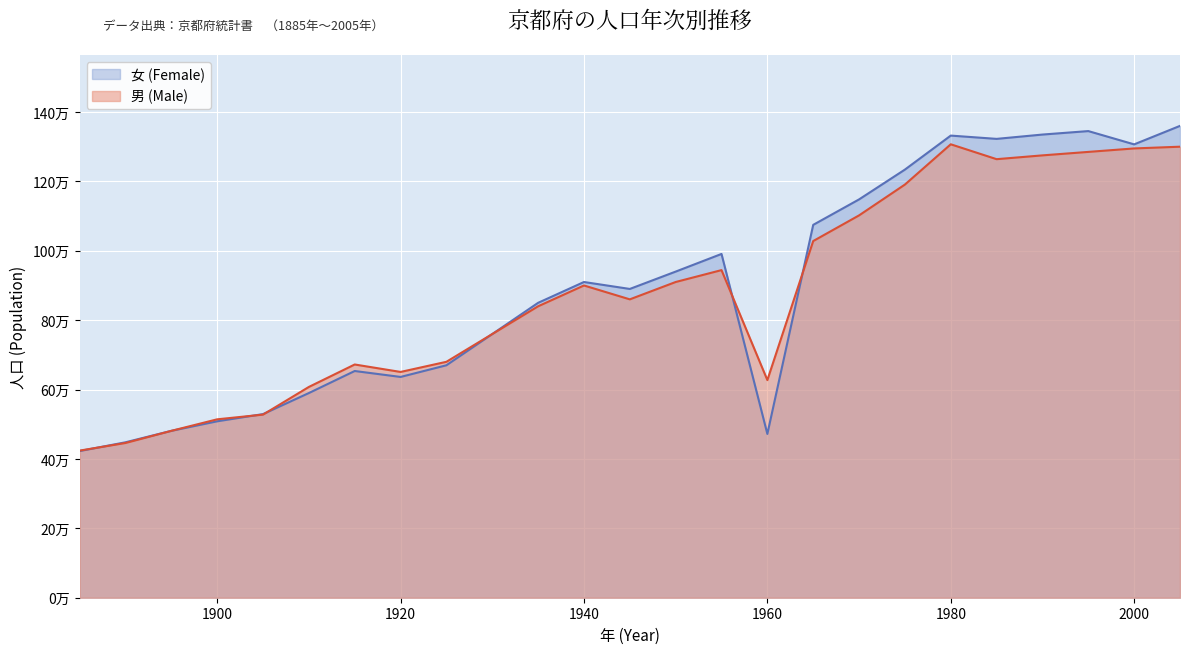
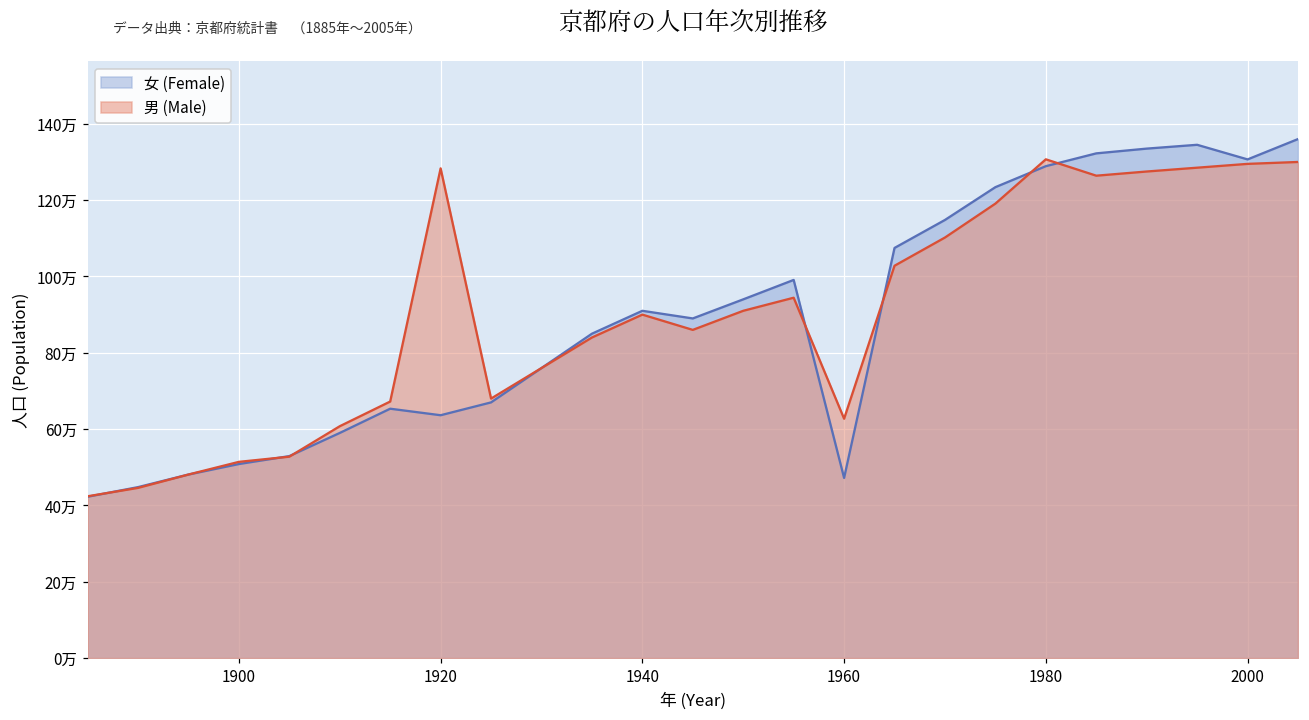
男 (Male), 1920: 65万 -> 128万
女 (Female), 1980: 133万 -> 129万
